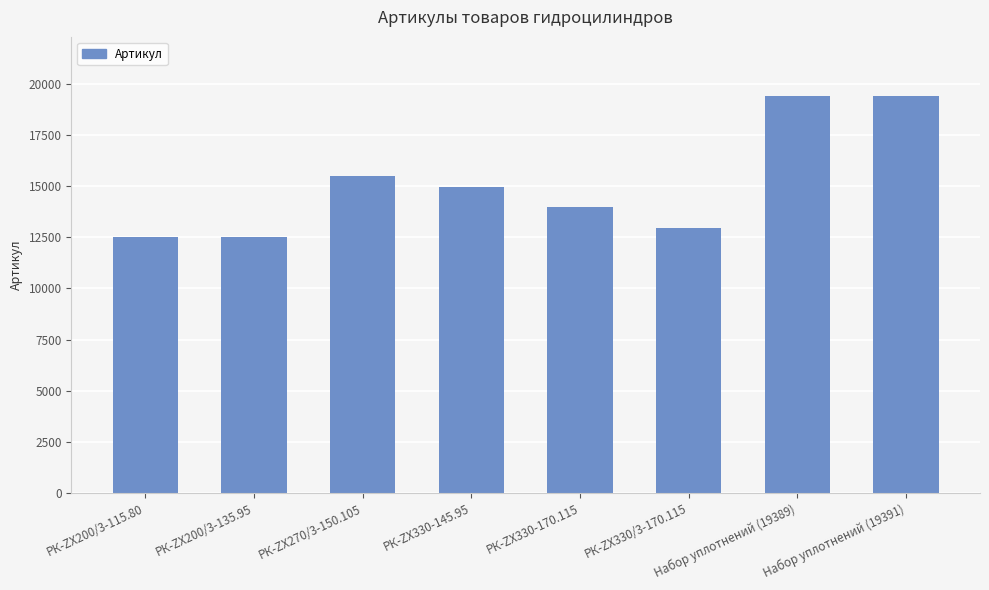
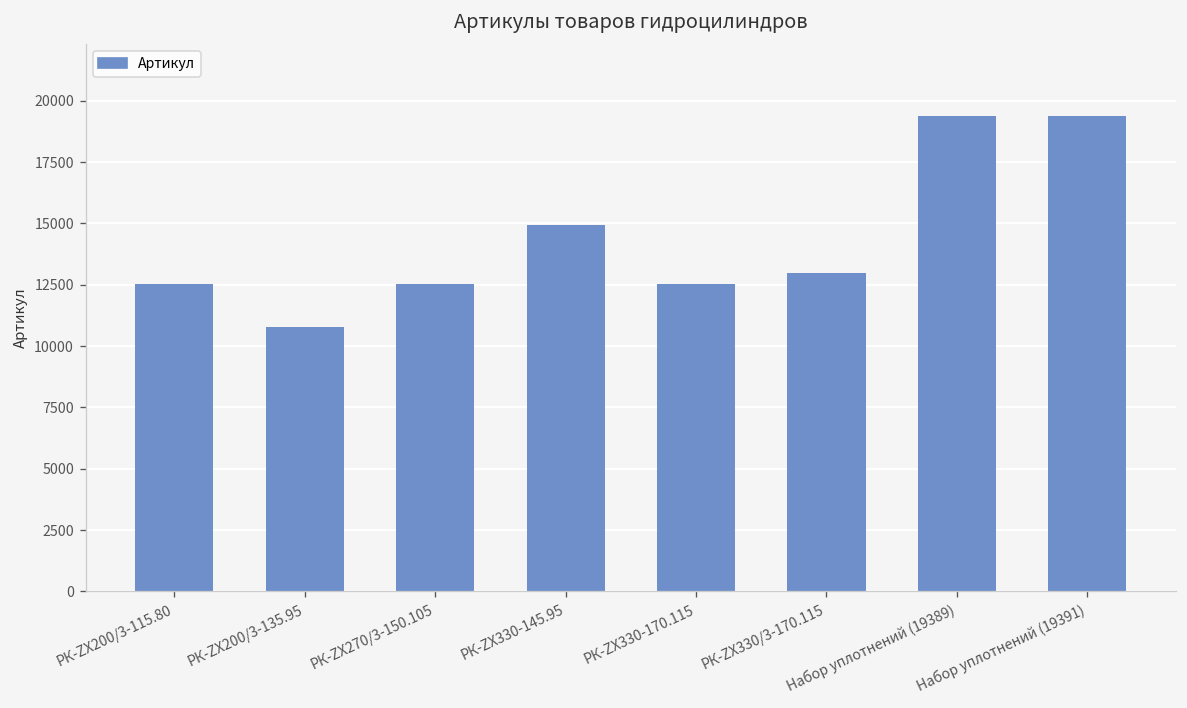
РК-ZX200/3-135.95: 12500 -> 10800
РК-ZX270/3-150.105: 15500 -> 12500
РК-ZX330-170.115: 14000 -> 12500
